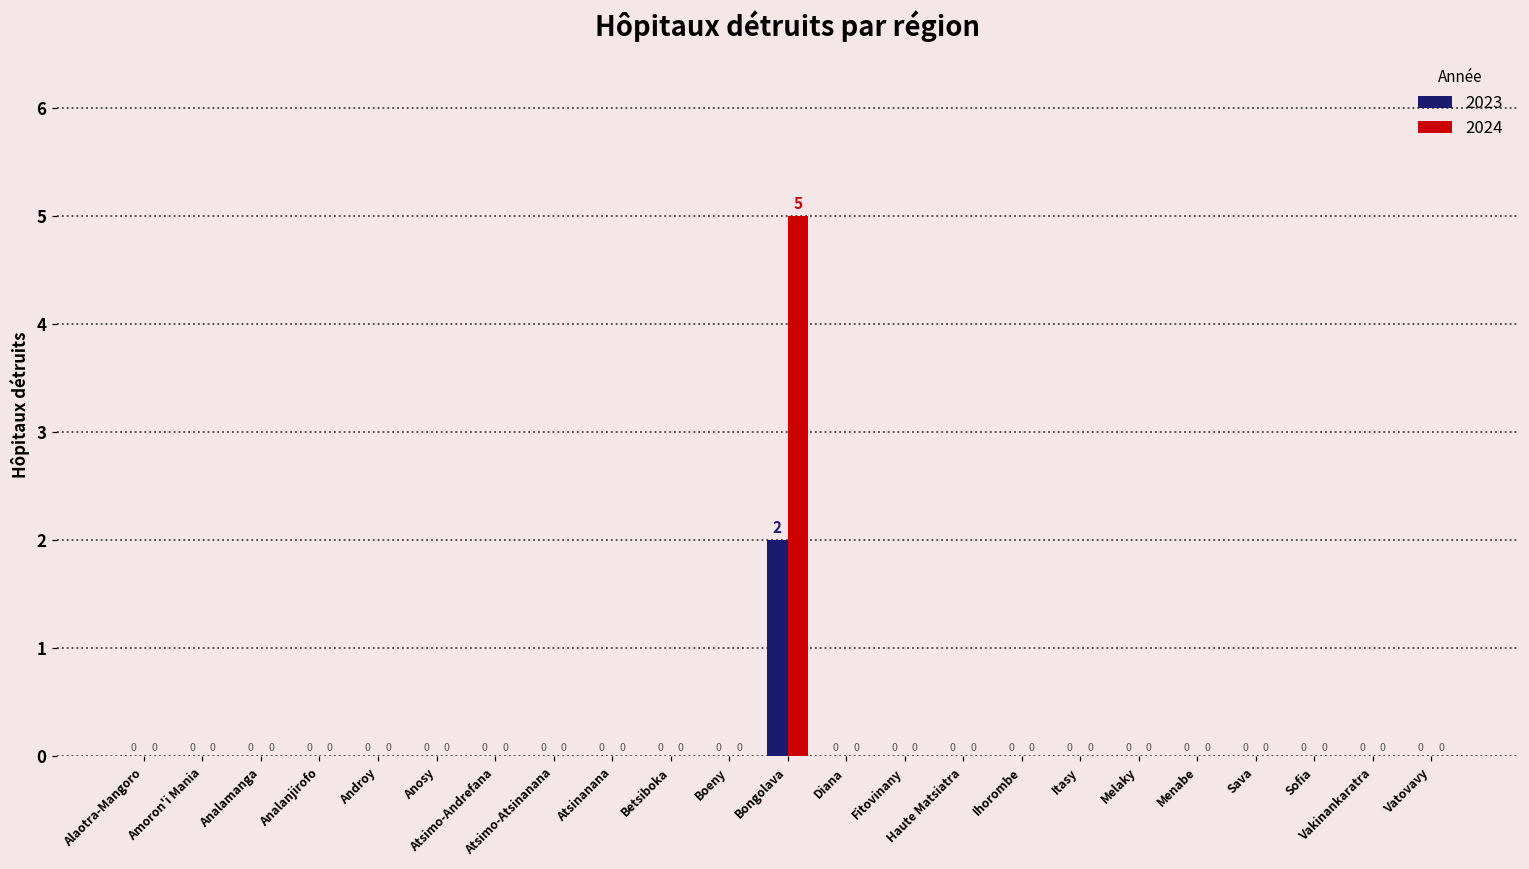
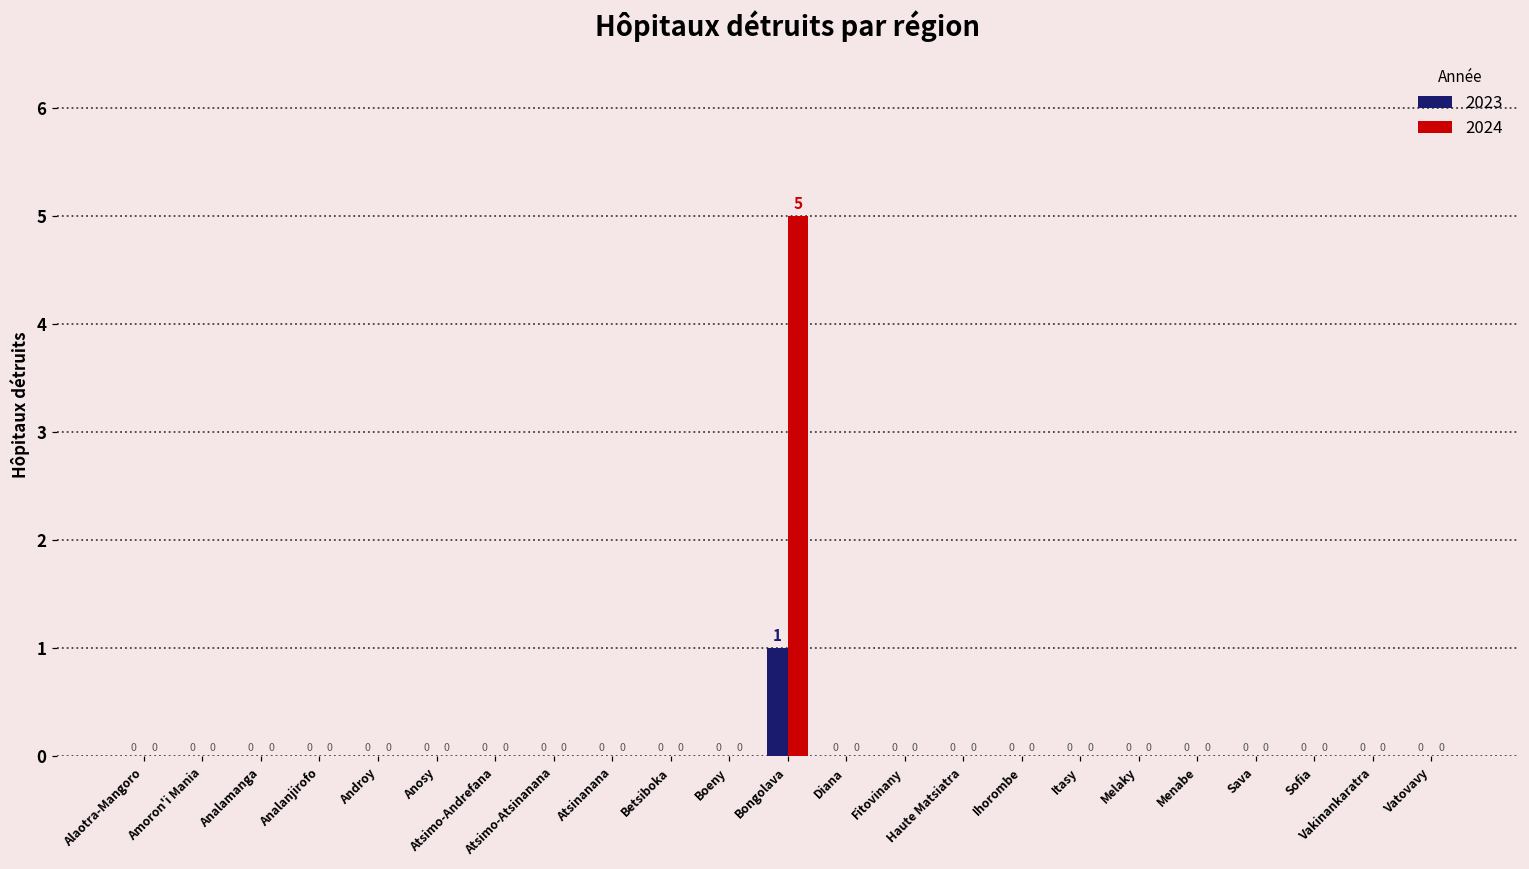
2023, Bongolava: 2 -> 1
